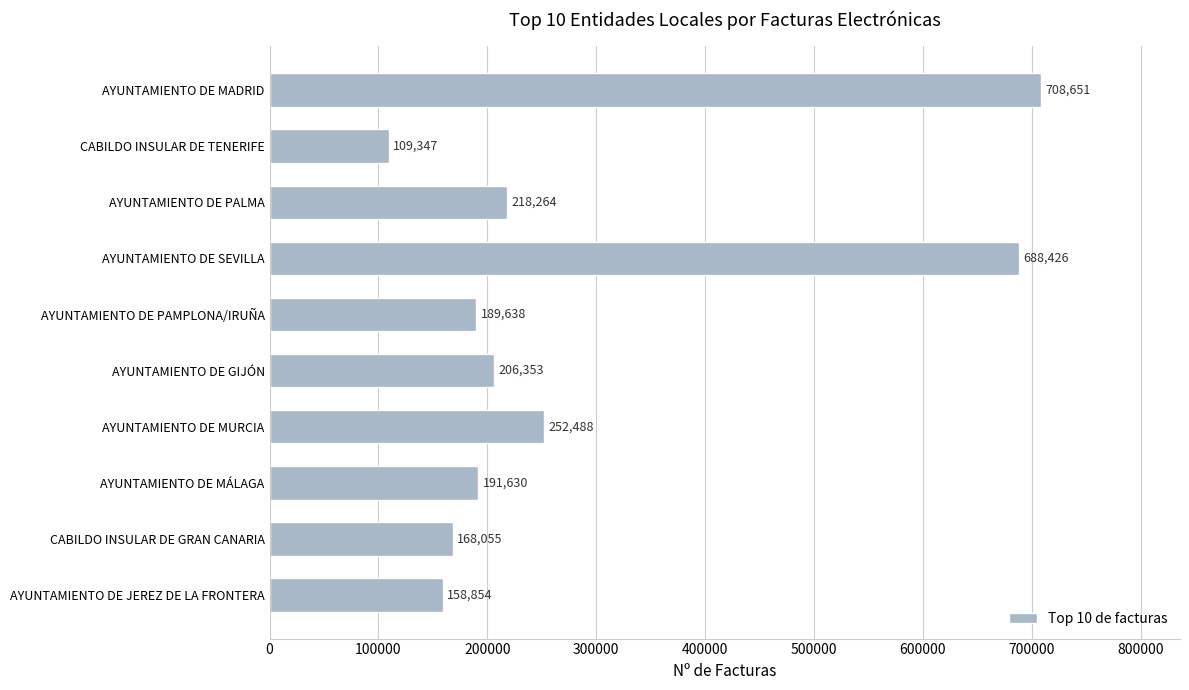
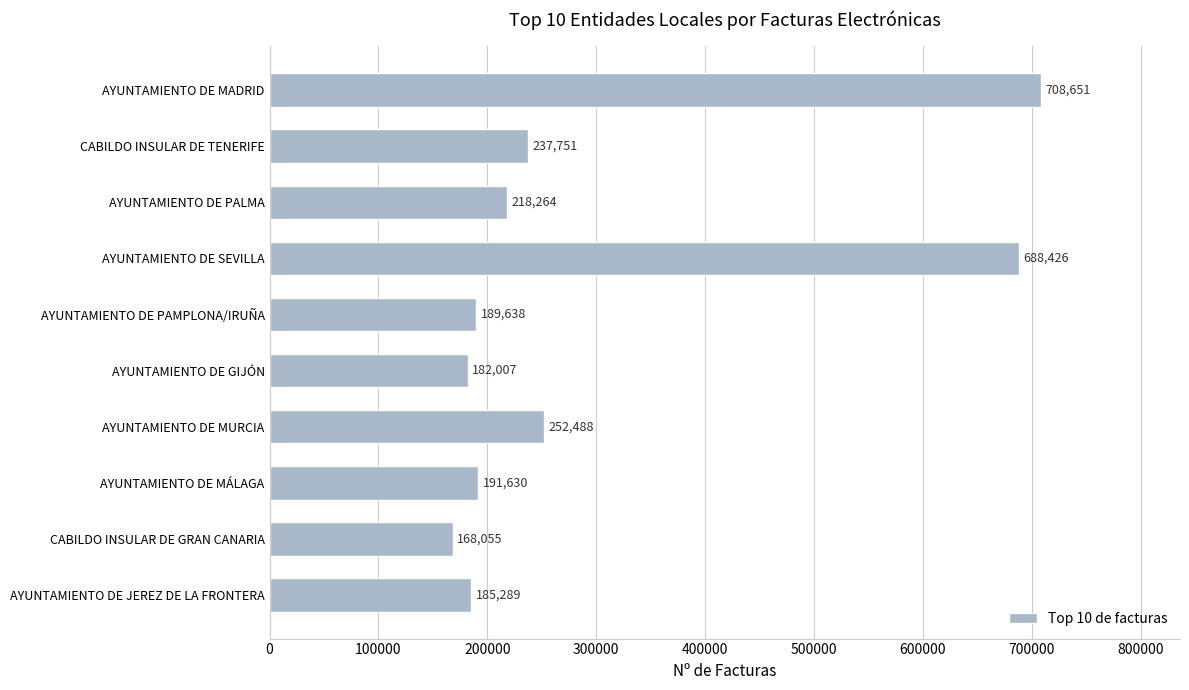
CABILDO INSULAR DE TENERIFE: 109,347 -> 237,751
AYUNTAMIENTO DE GIJÓN: 206,353 -> 182,007
AYUNTAMIENTO DE JEREZ DE LA FRONTERA: 158,854 -> 185,289
